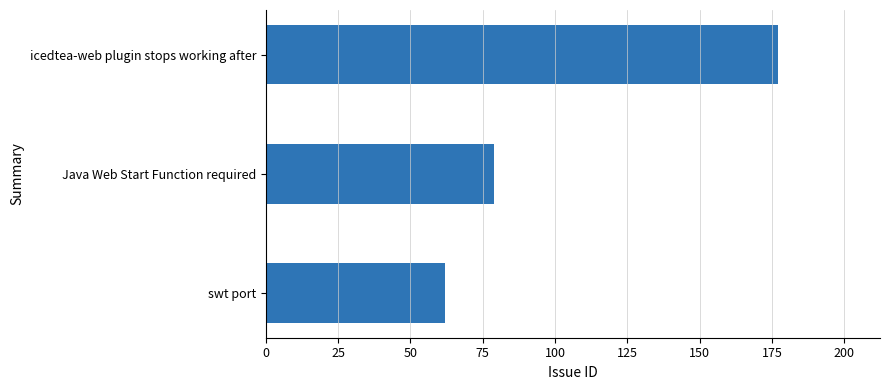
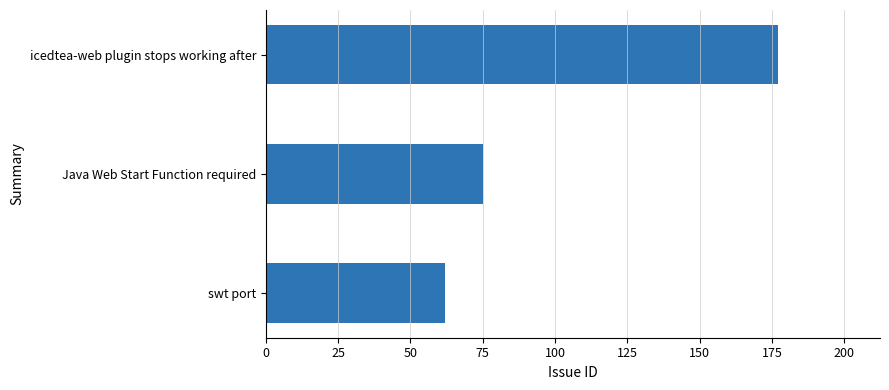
Java Web Start Function required: 79 -> 75
